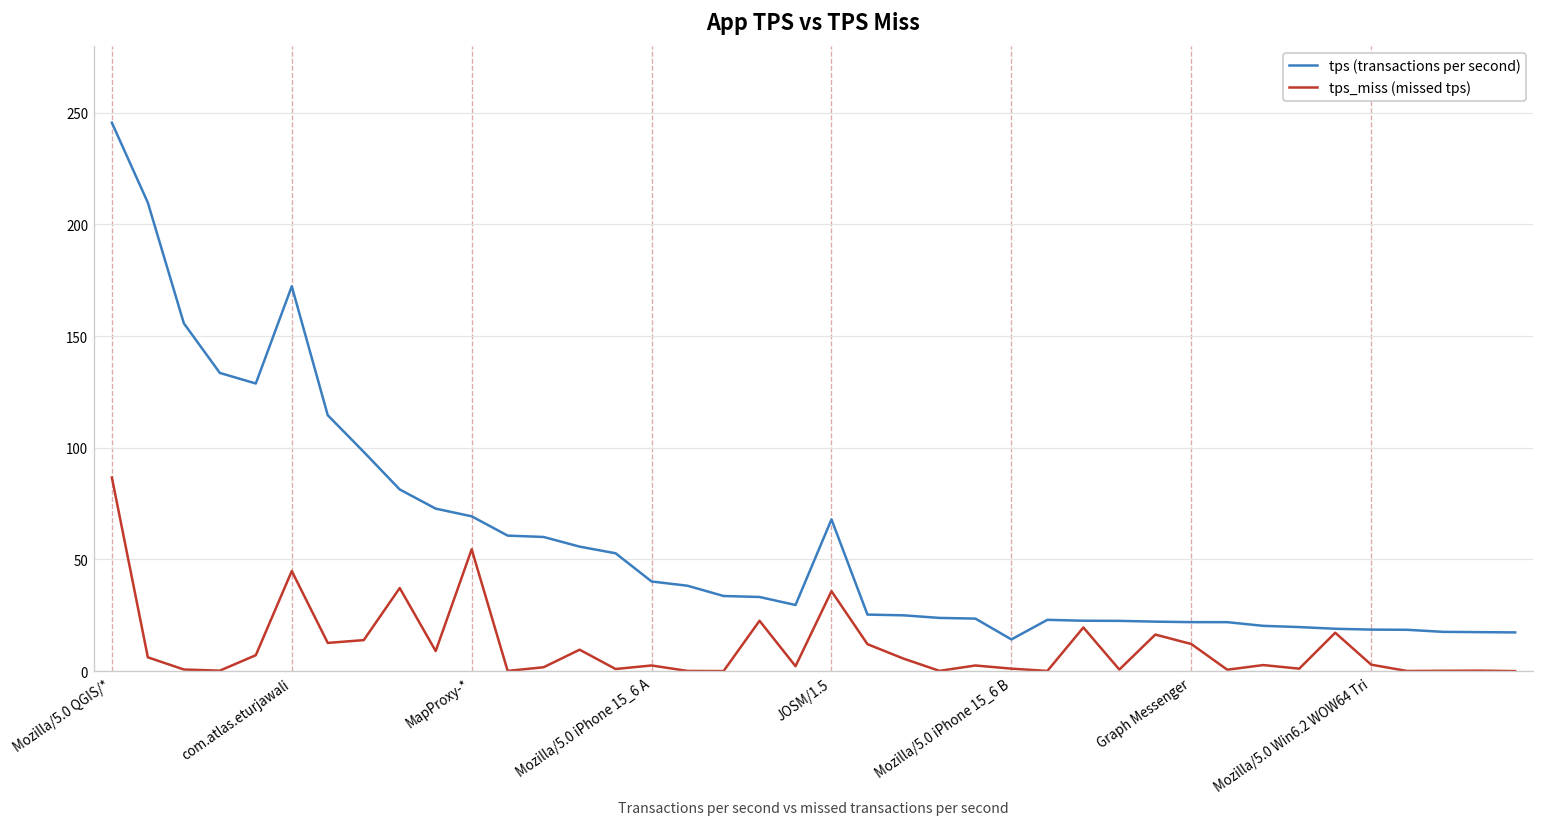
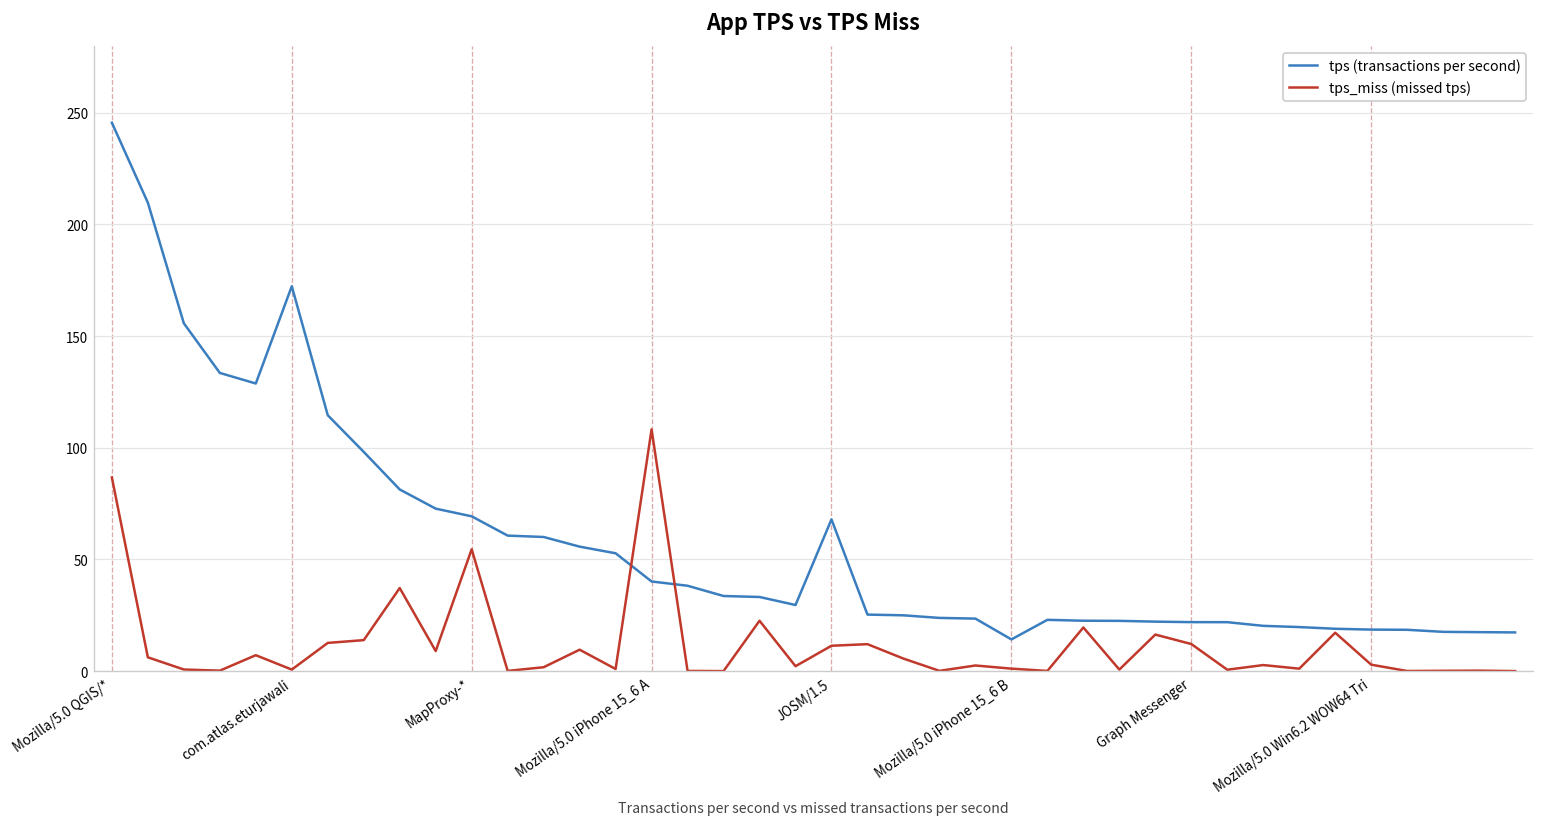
tps_miss (missed tps), com.atlas.eturjawali: 45 -> 1
tps_miss (missed tps), Mozilla/5.0 iPhone 15_6 A: 3 -> 108
tps_miss (missed tps), JOSM/1.5: 36 -> 11
